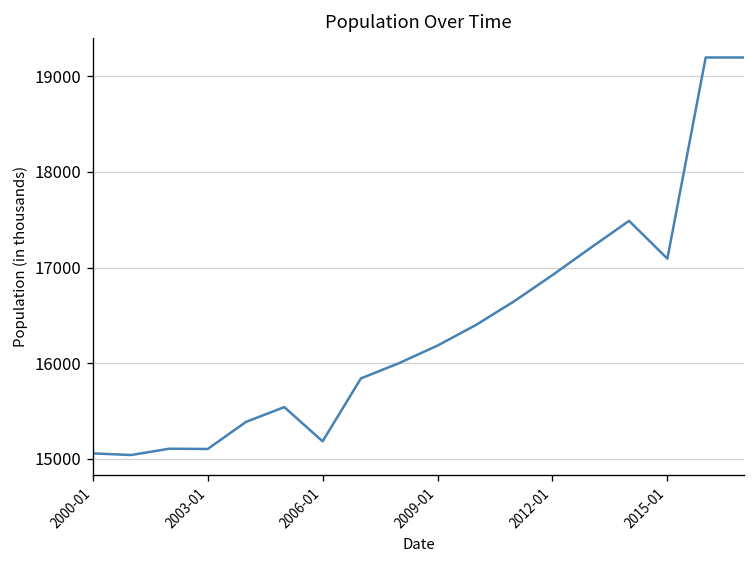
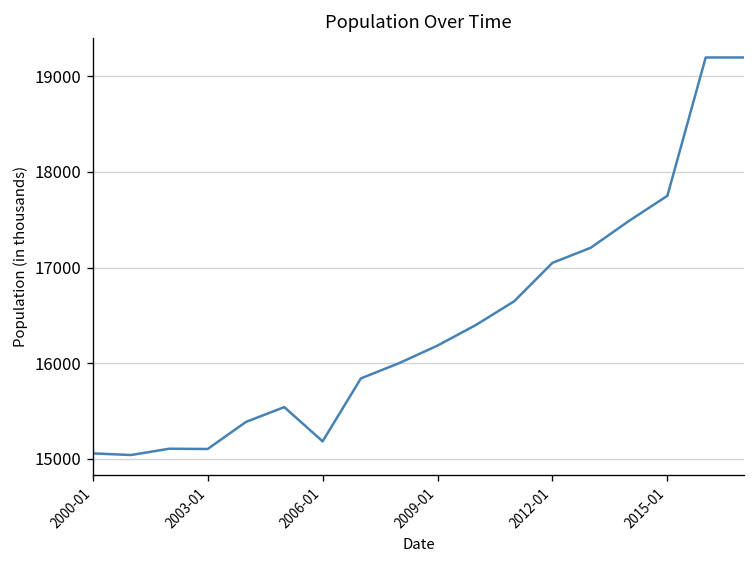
2012-01: 16900 -> 17000
2015-01: 17100 -> 17800
